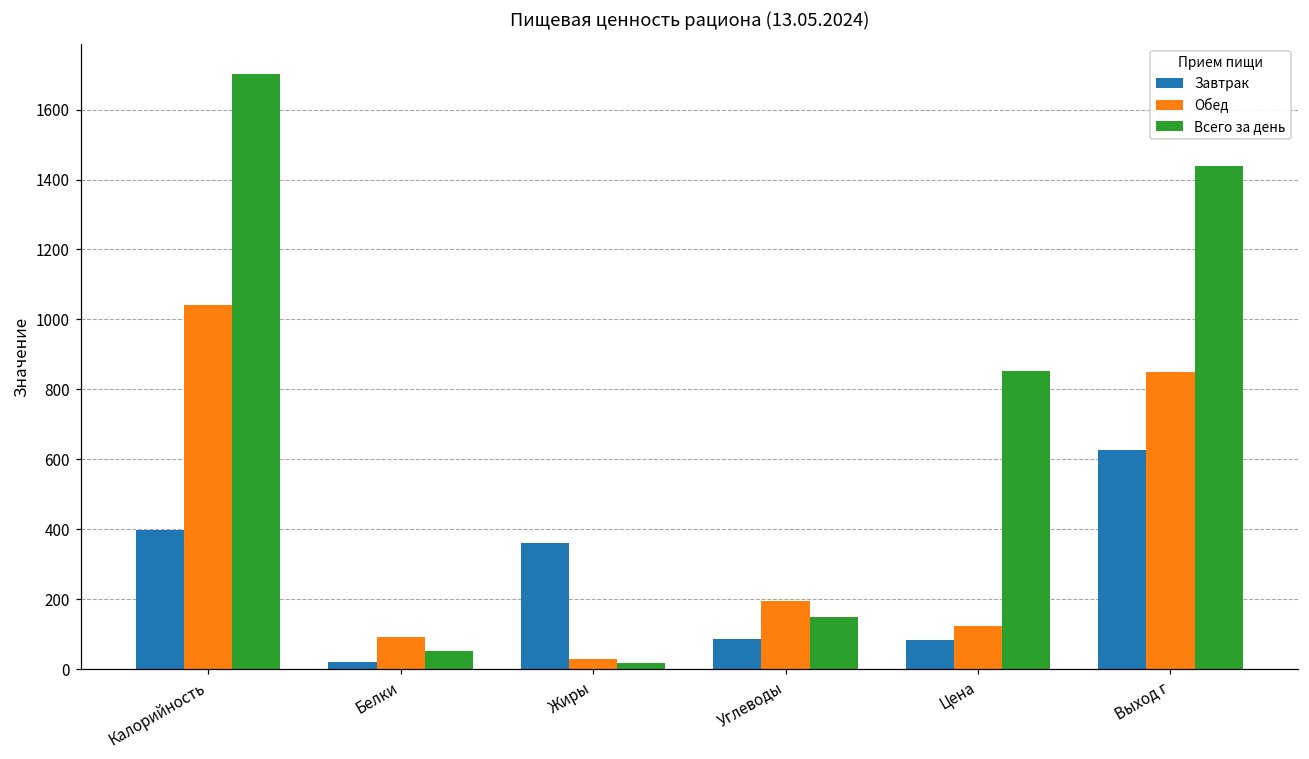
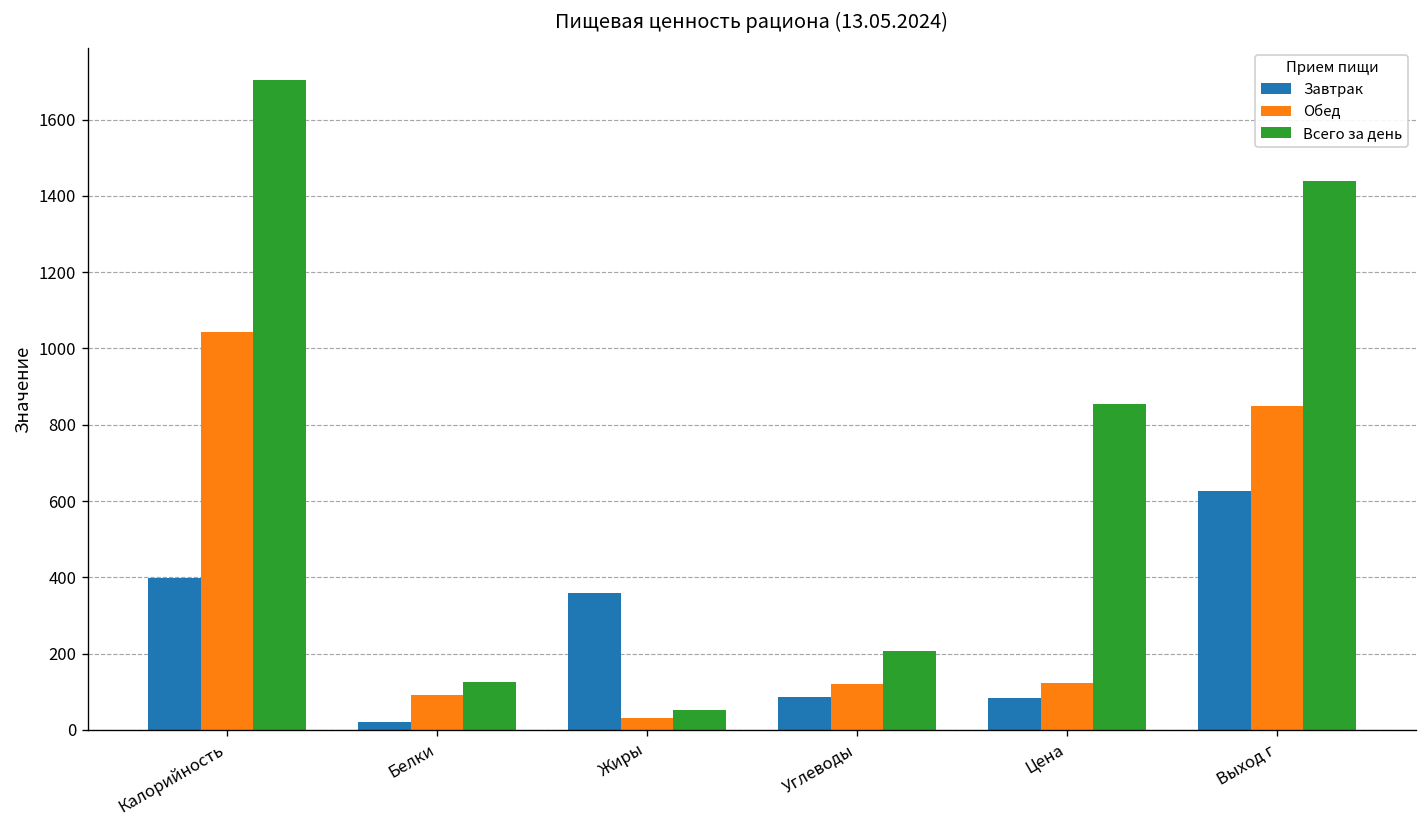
Всего за день, Белки: 50 -> 120
Всего за день, Жиры: 20 -> 50
Обед, Углеводы: 190 -> 120
Всего за день, Углеводы: 150 -> 210
